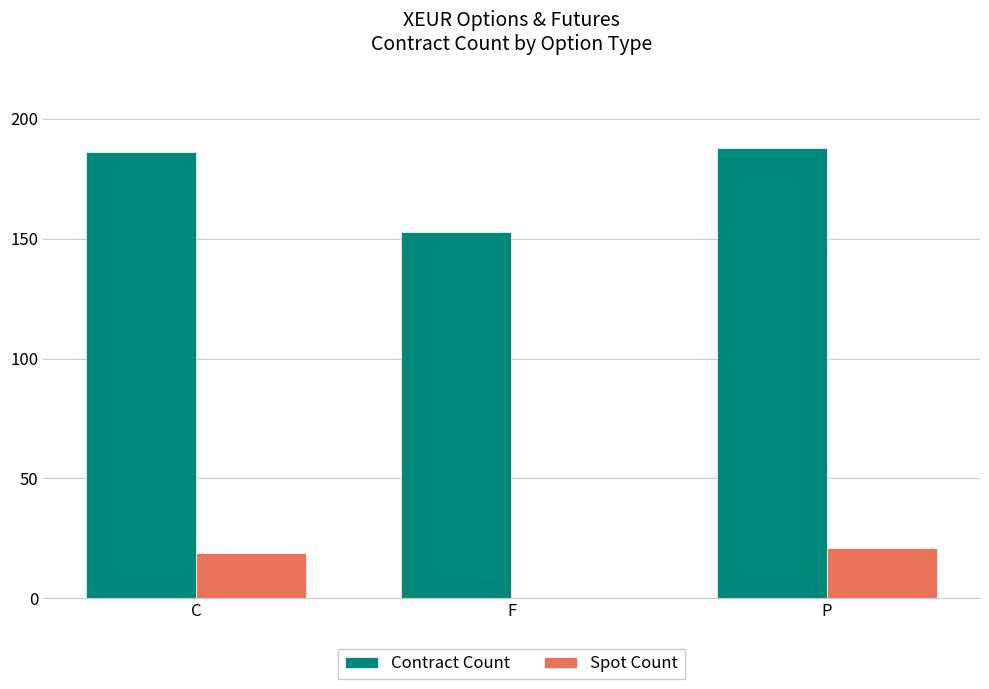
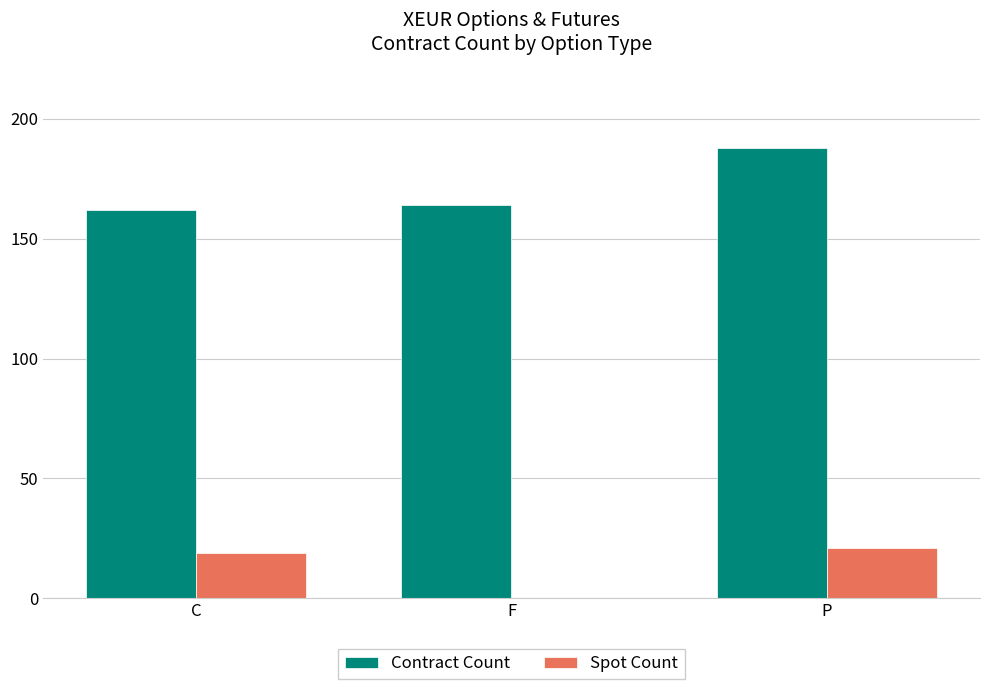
Contract Count, C: 186 -> 162
Contract Count, F: 153 -> 164
